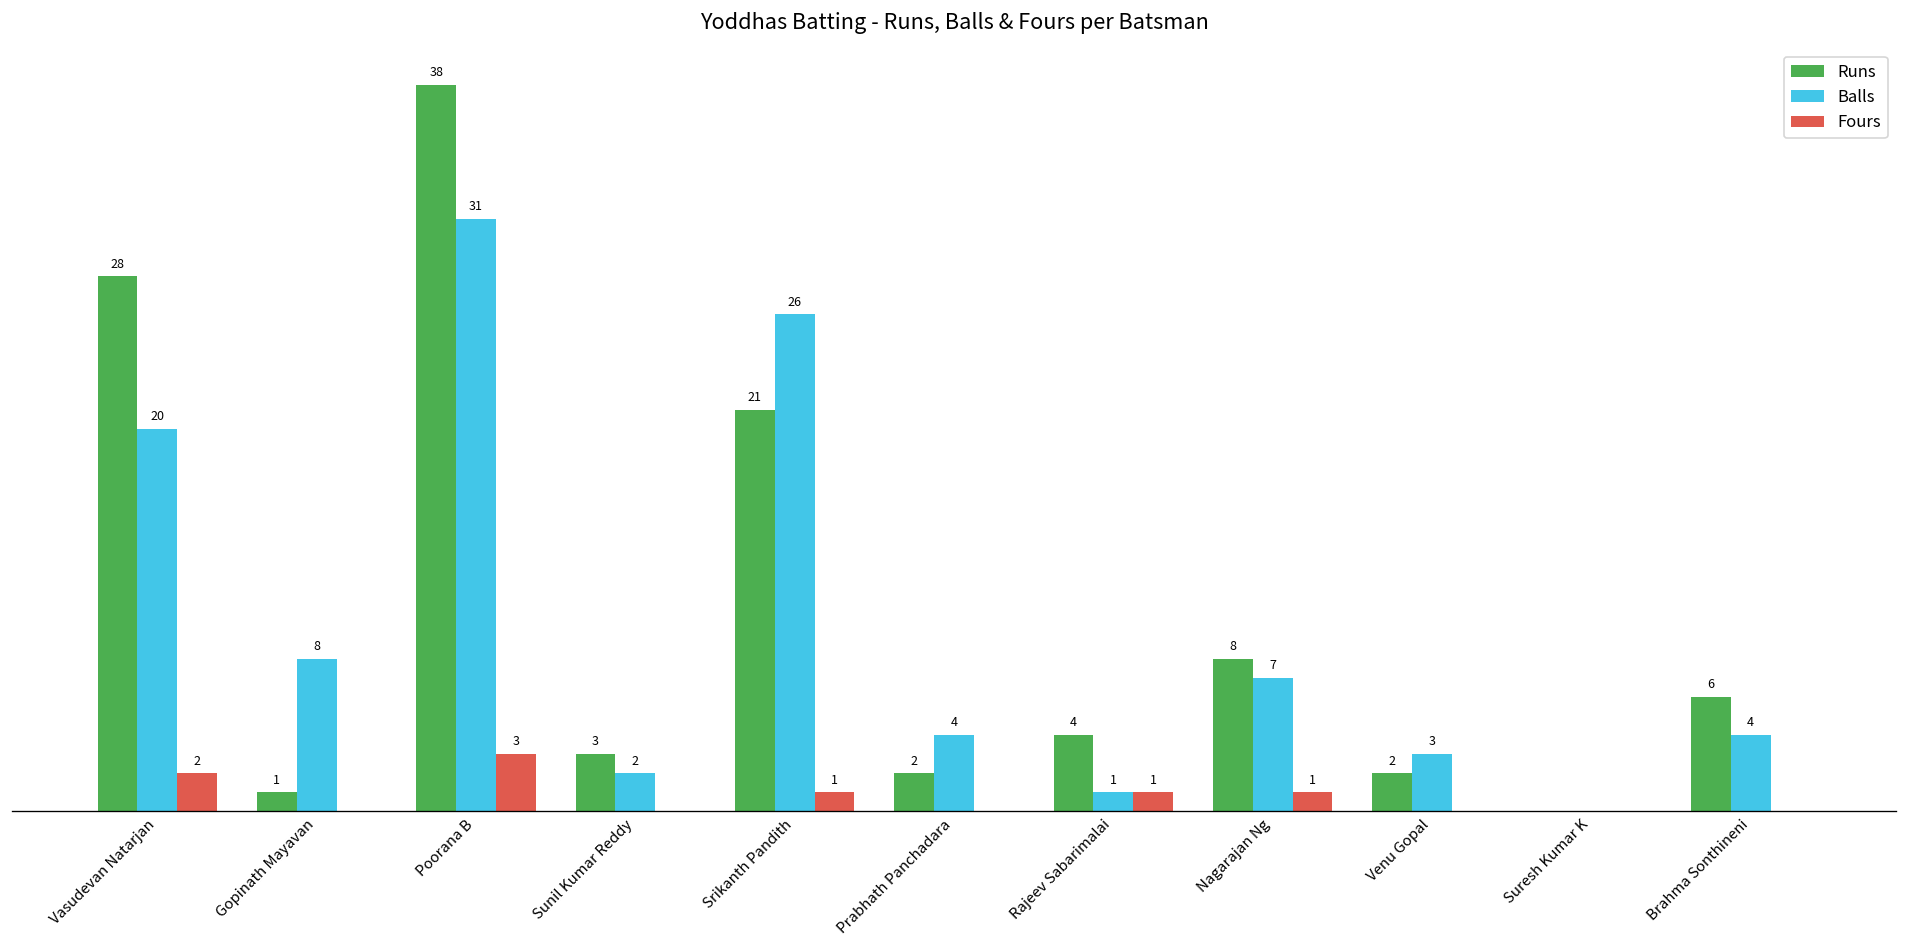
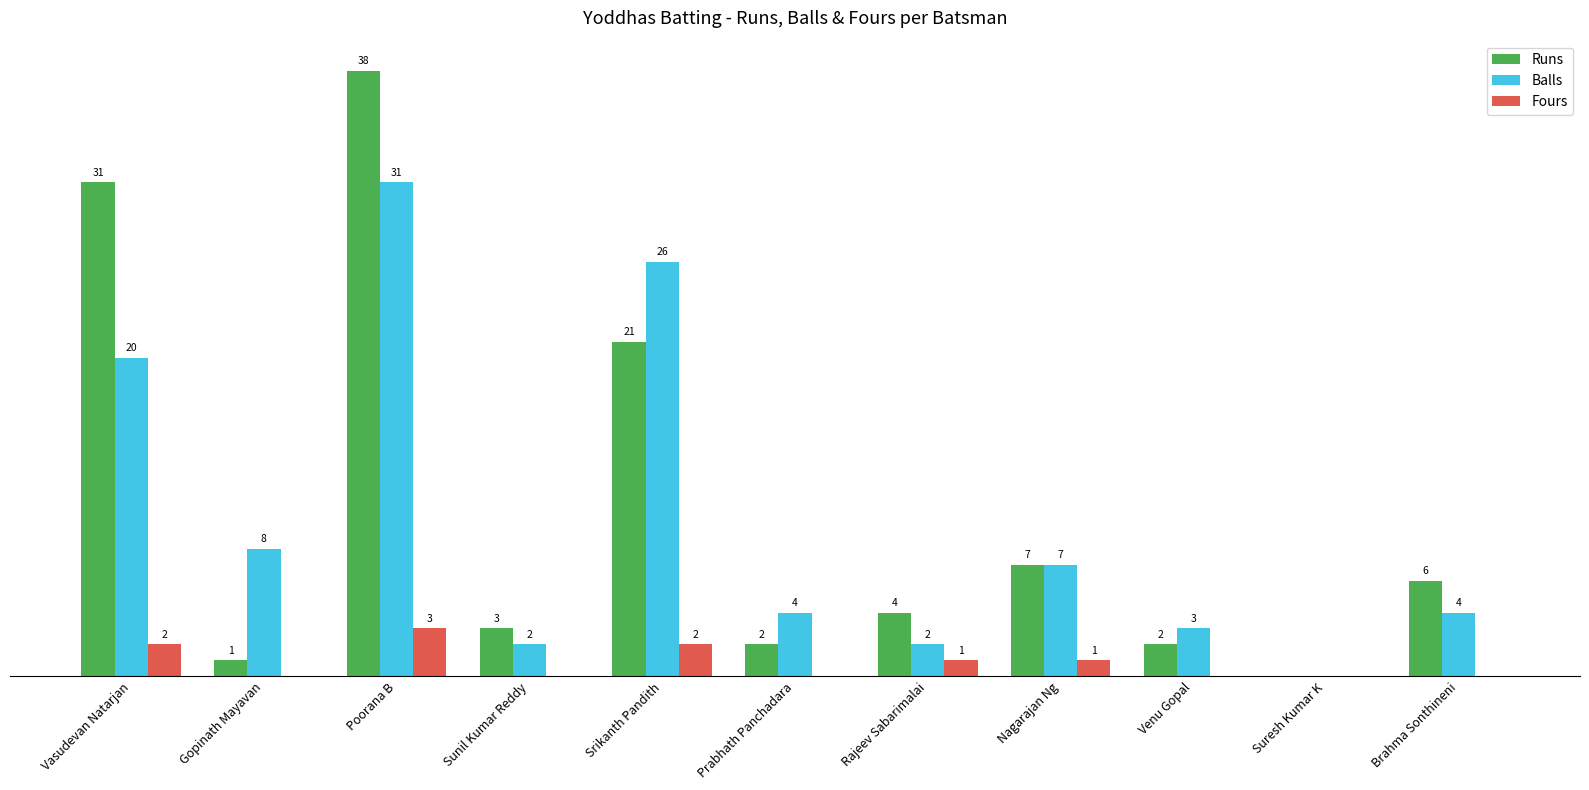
Runs, Vasudevan Natarjan: 28 -> 31
Fours, Srikanth Pandith: 1 -> 2
Balls, Rajeev Sabarimalai: 1 -> 2
Runs, Nagarajan Ng: 8 -> 7
